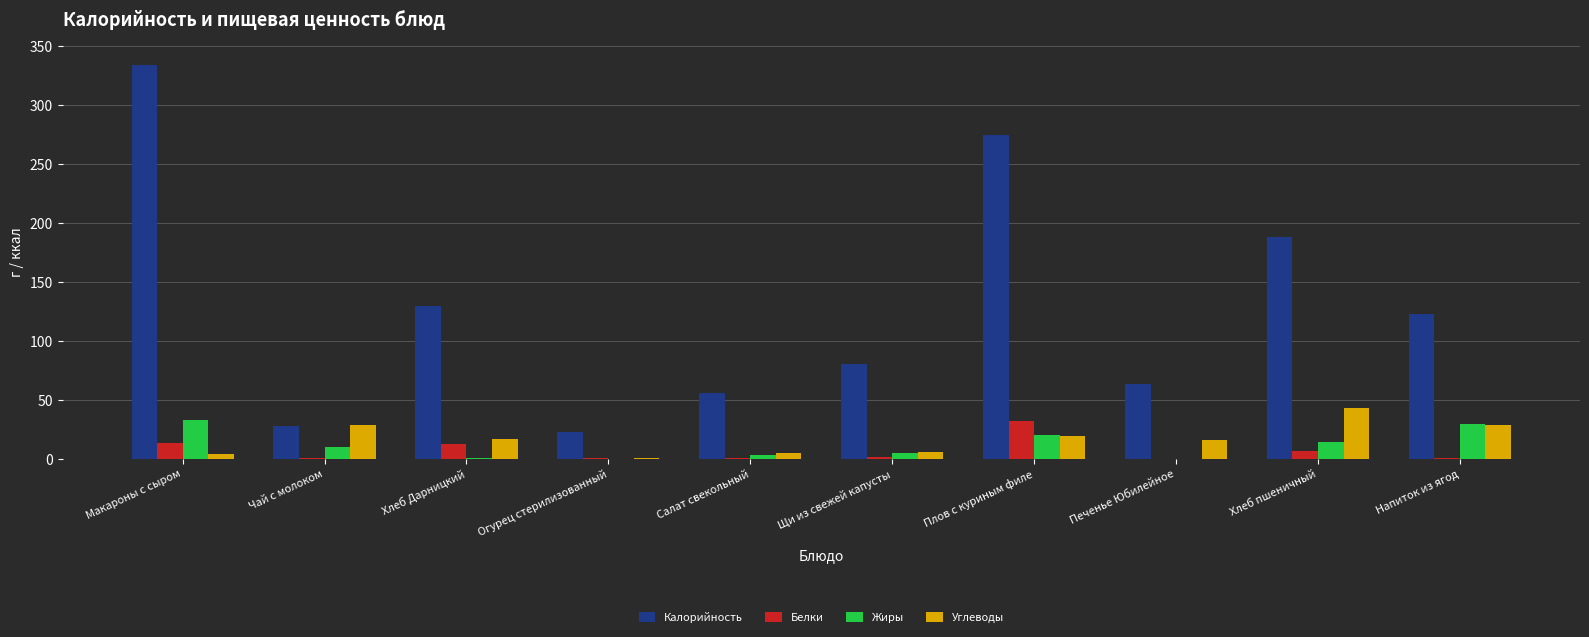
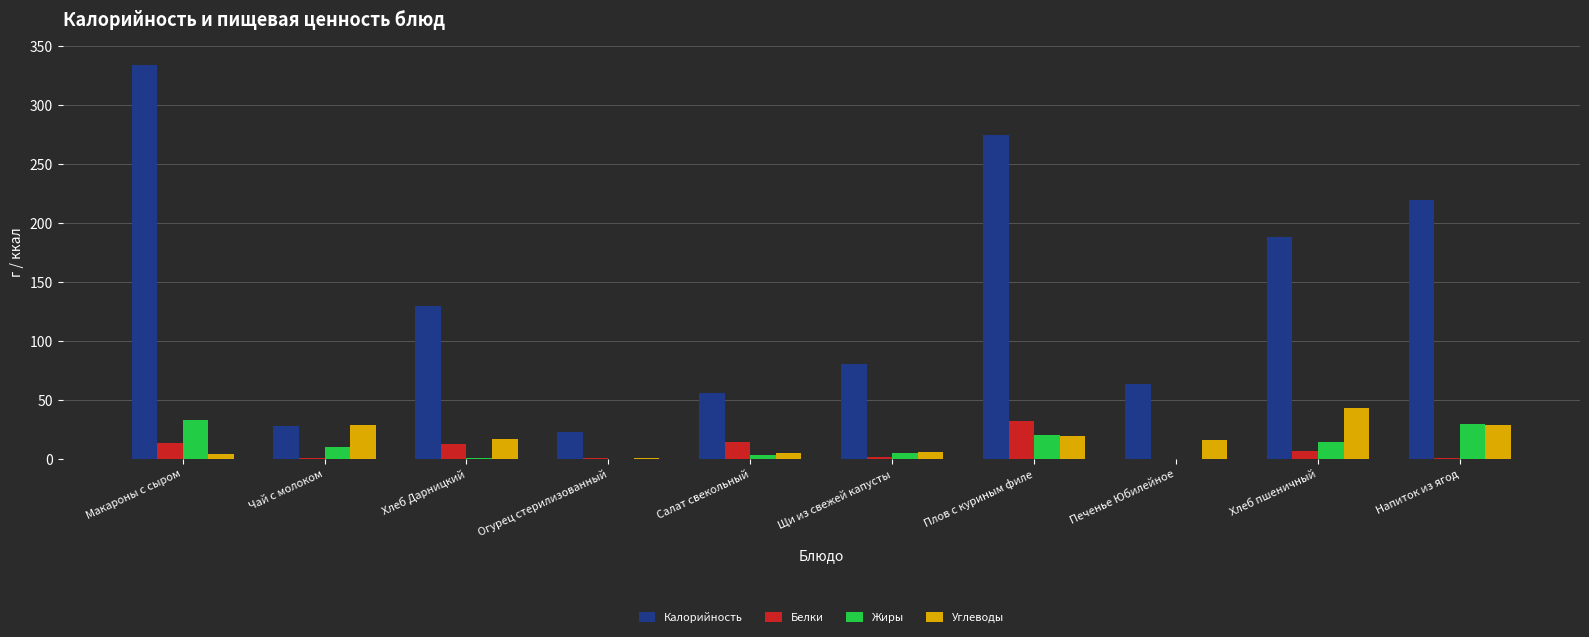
Белки, Салат свекольный: 1 -> 15
Калорийность, Напиток из ягод: 123 -> 219
